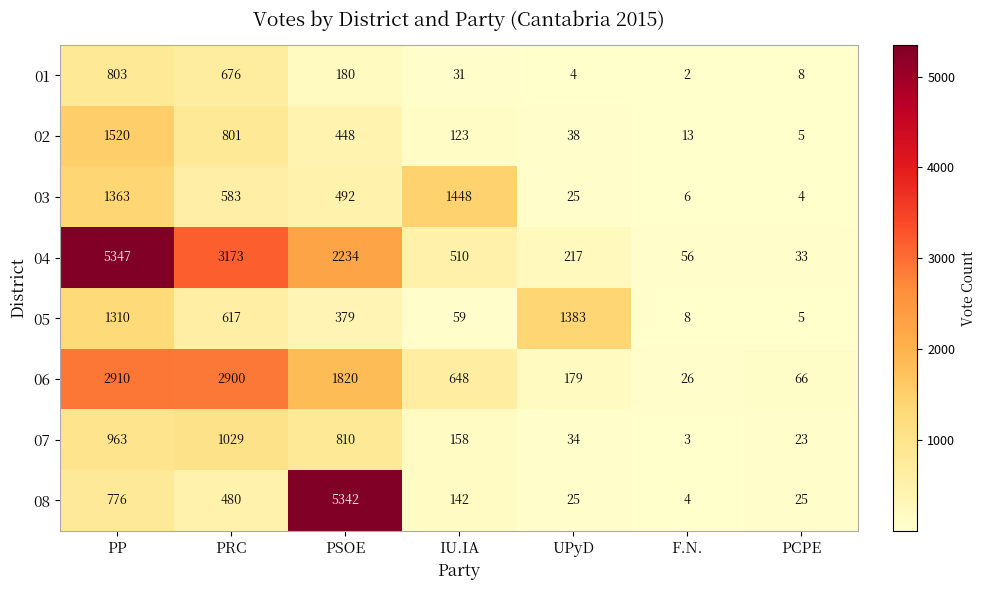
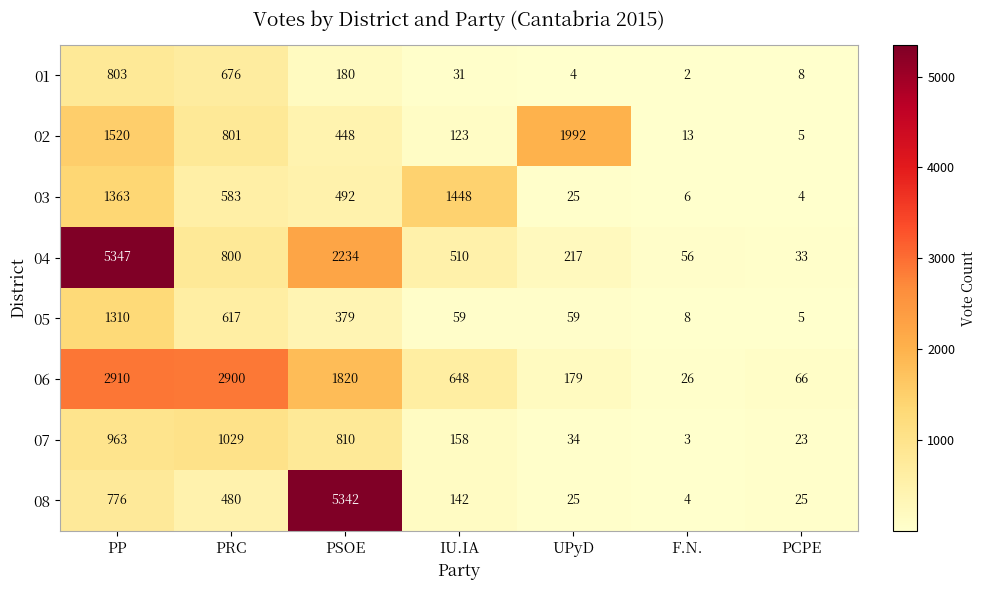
02, UPyD: 38 -> 1992
04, PRC: 3173 -> 800
05, UPyD: 1383 -> 59
